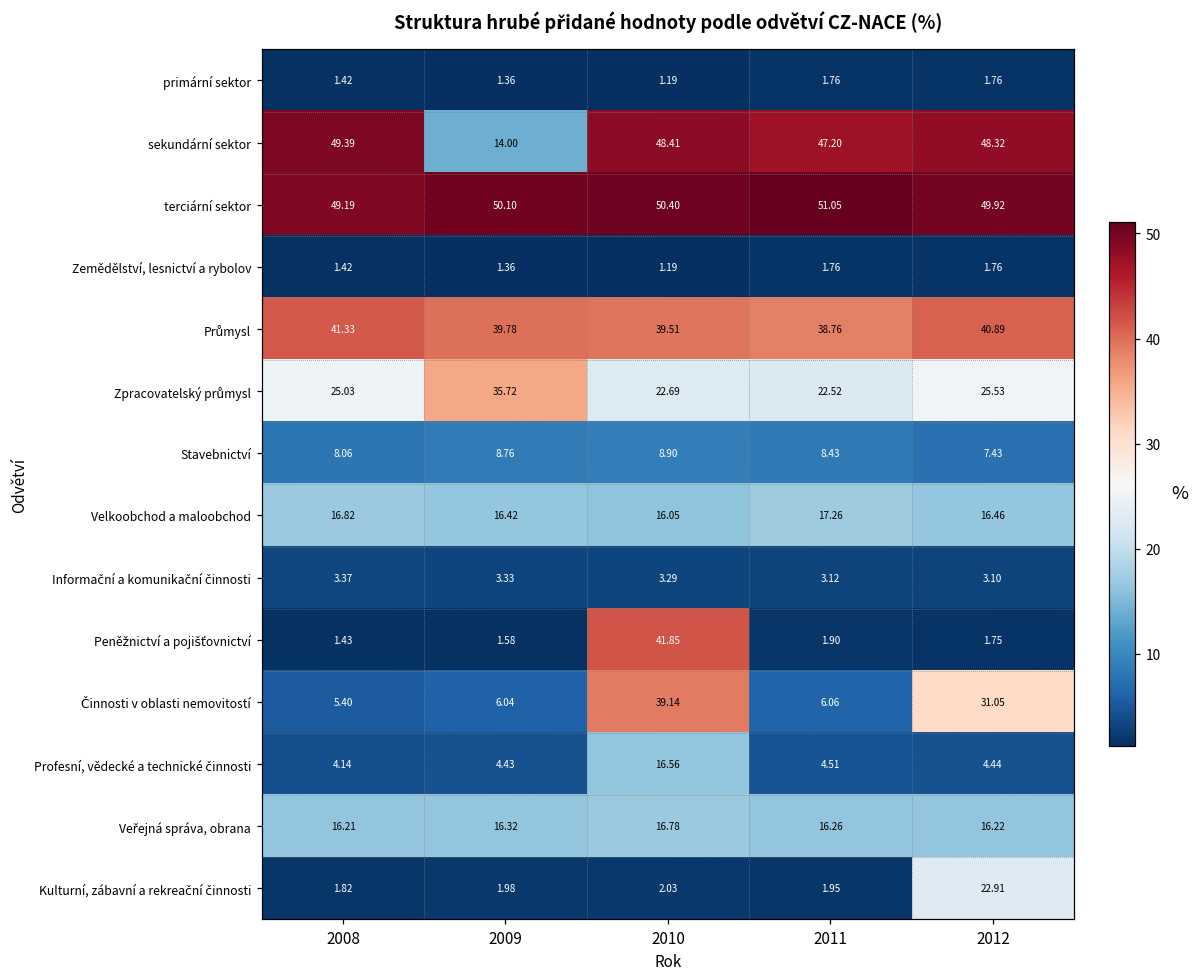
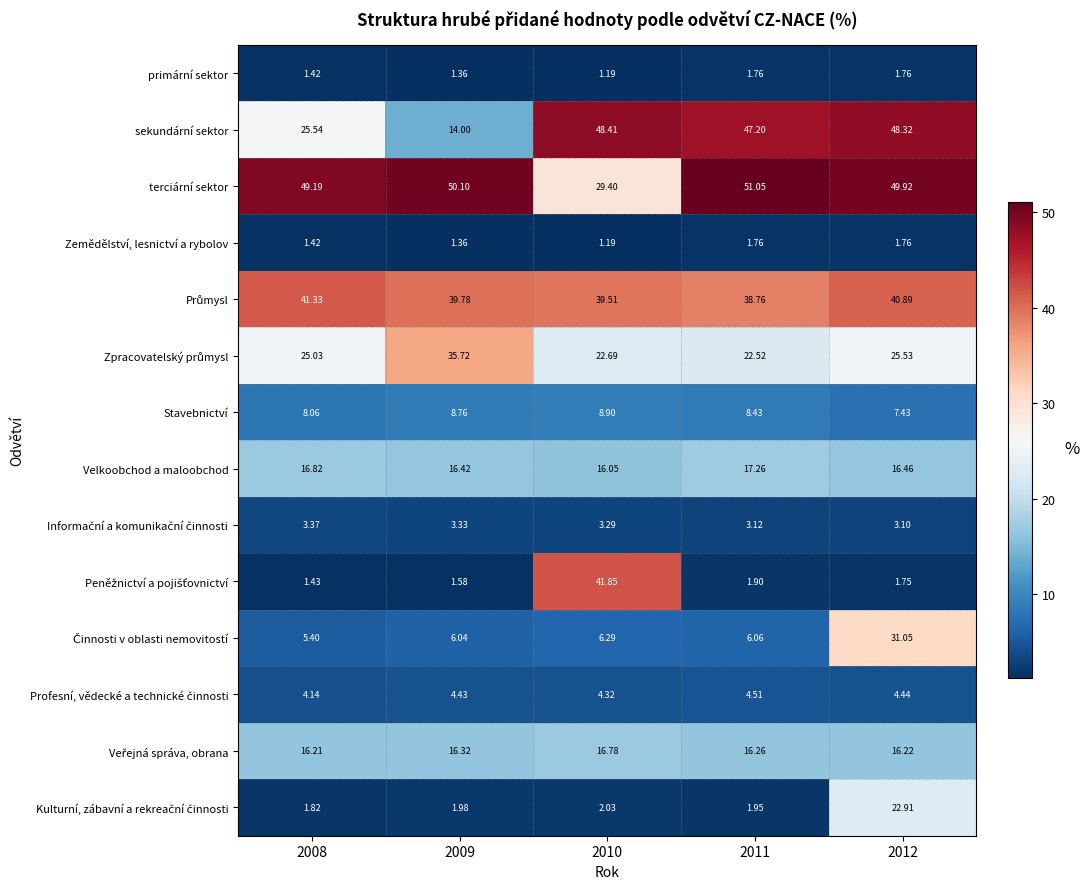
sekundární sektor, 2008: 49.39 -> 25.54
terciární sektor, 2010: 50.40 -> 29.40
Činnosti v oblasti nemovitostí, 2010: 39.14 -> 6.29
Profesní, vědecké a technické činnosti, 2010: 16.56 -> 4.32
